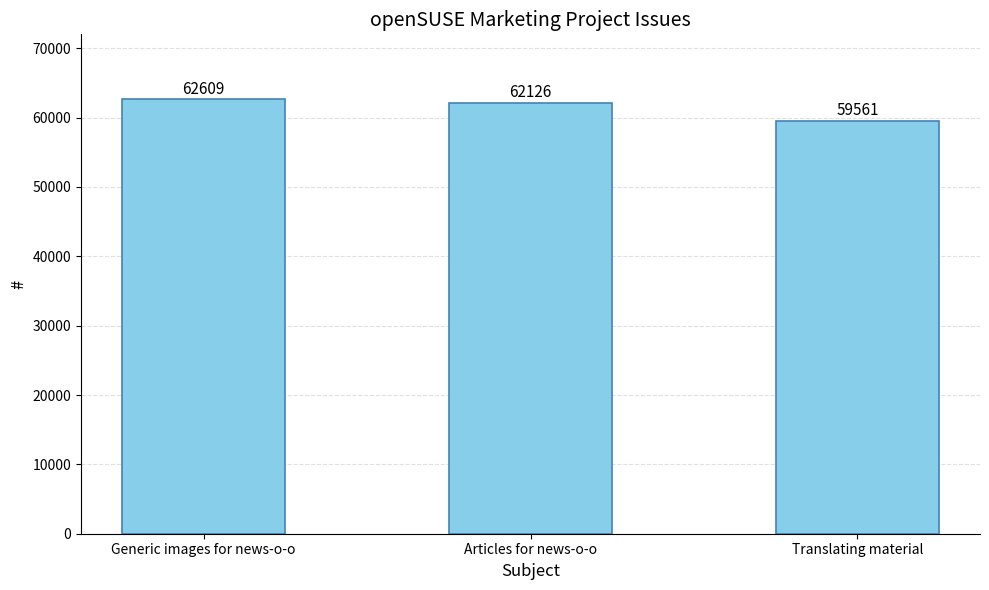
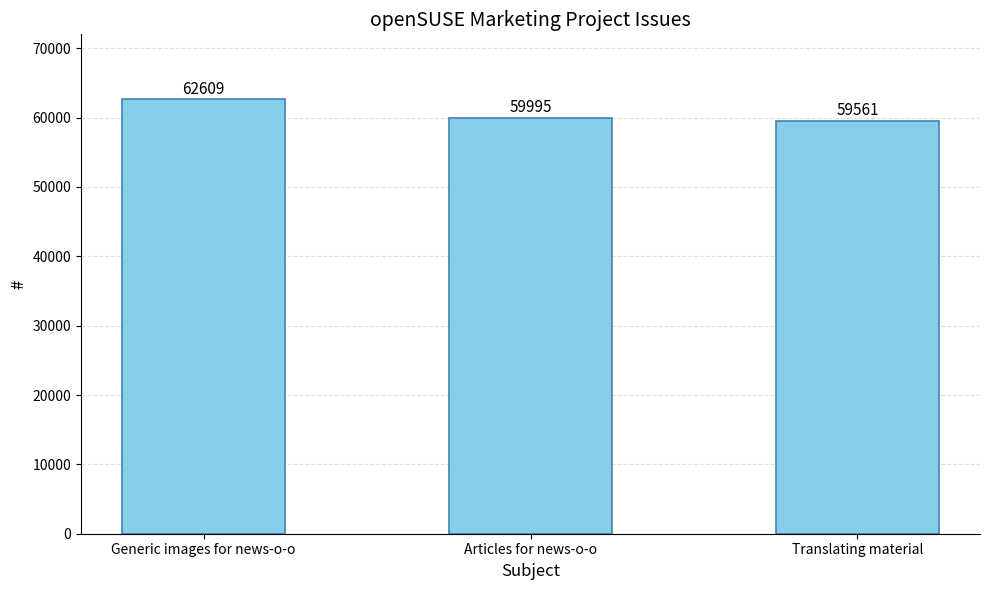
Articles for news-o-o: 62126 -> 59995
